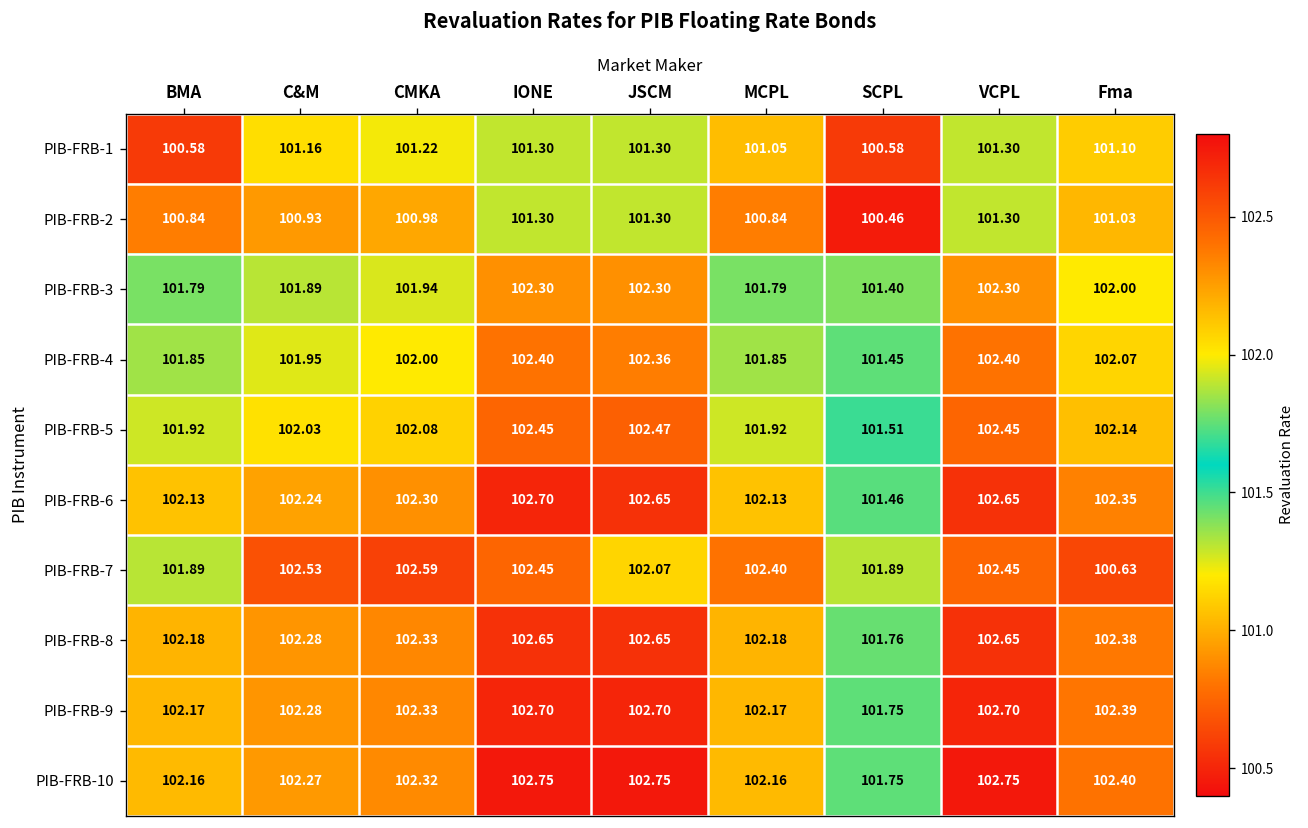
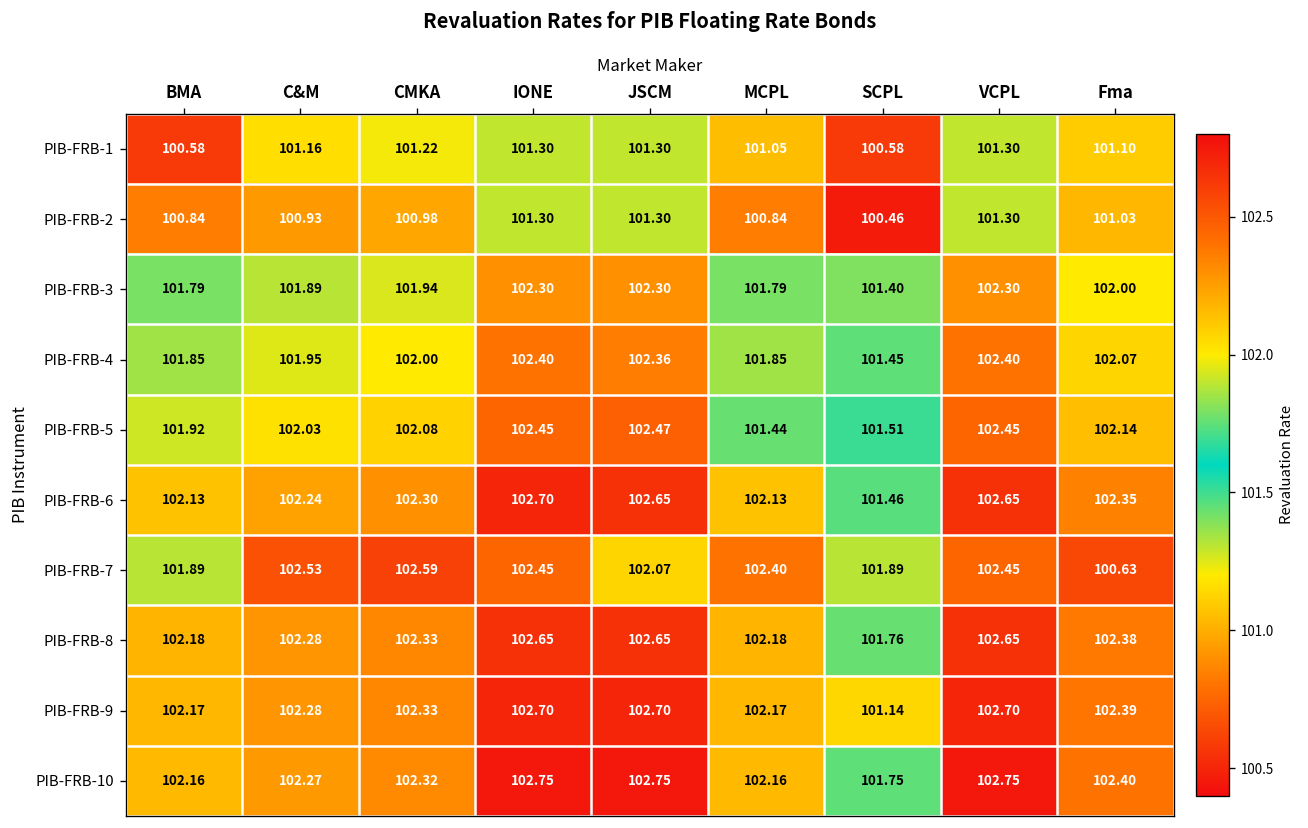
PIB-FRB-5, MCPL: 101.92 -> 101.44
PIB-FRB-9, SCPL: 101.75 -> 101.14
